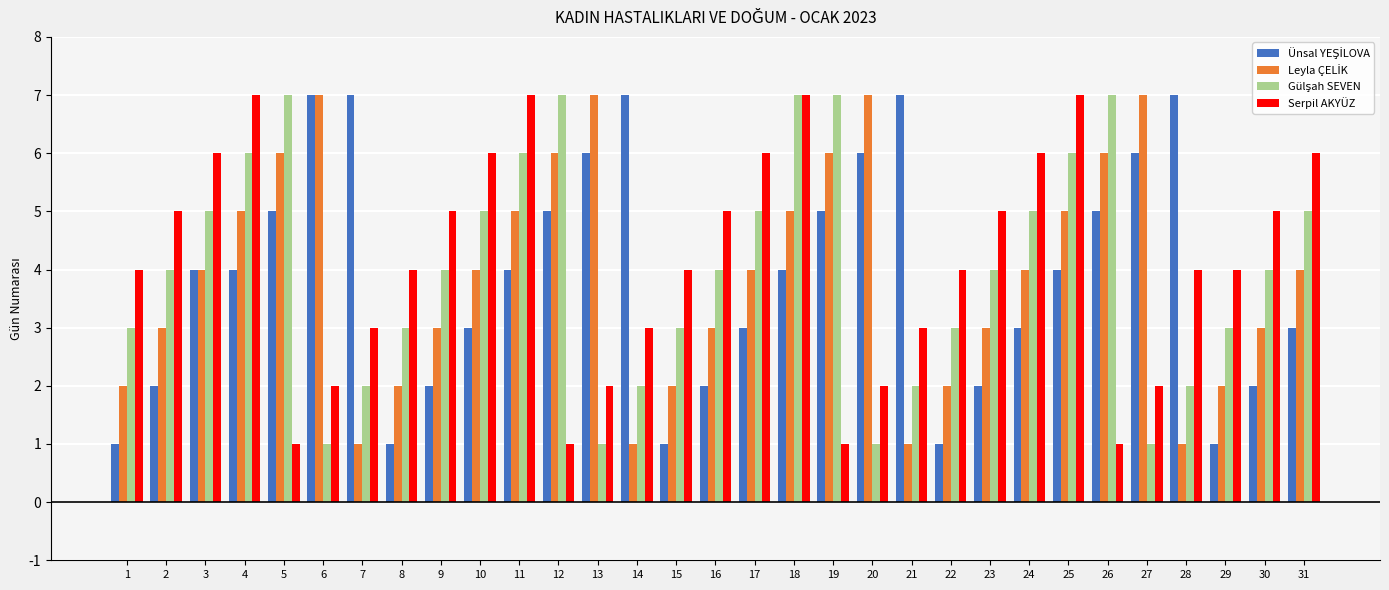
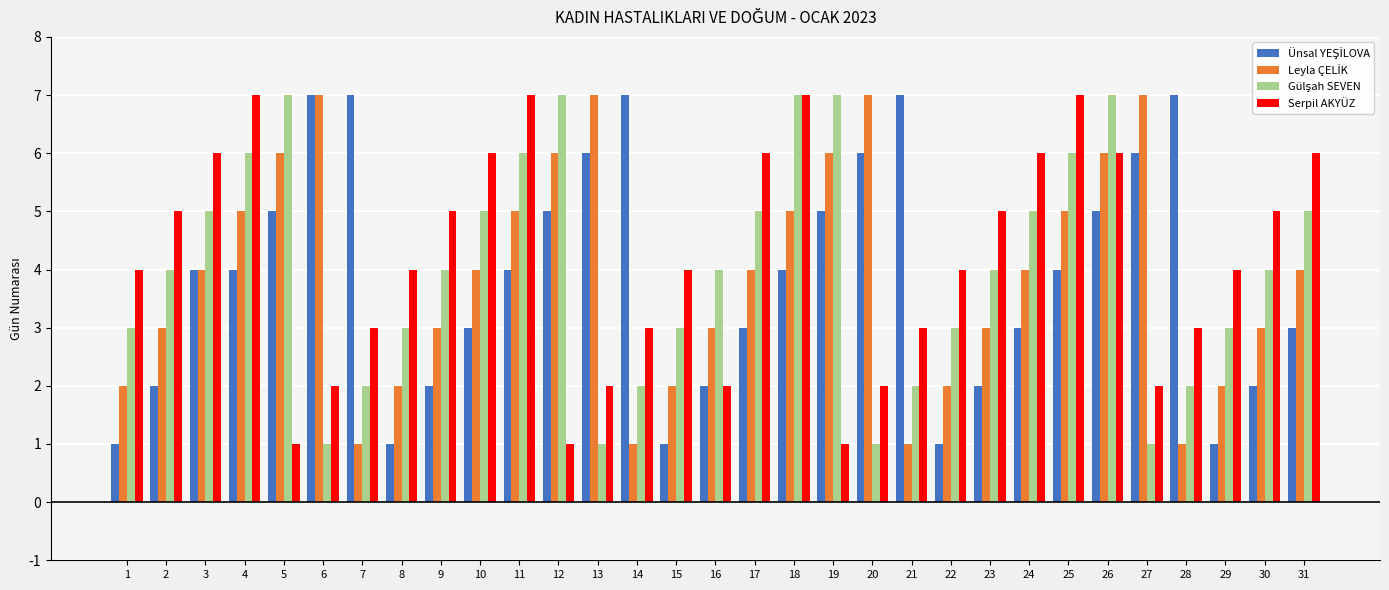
Serpil AKYÜZ, 16: 5 -> 2
Serpil AKYÜZ, 26: 1 -> 6
Serpil AKYÜZ, 28: 4 -> 3
